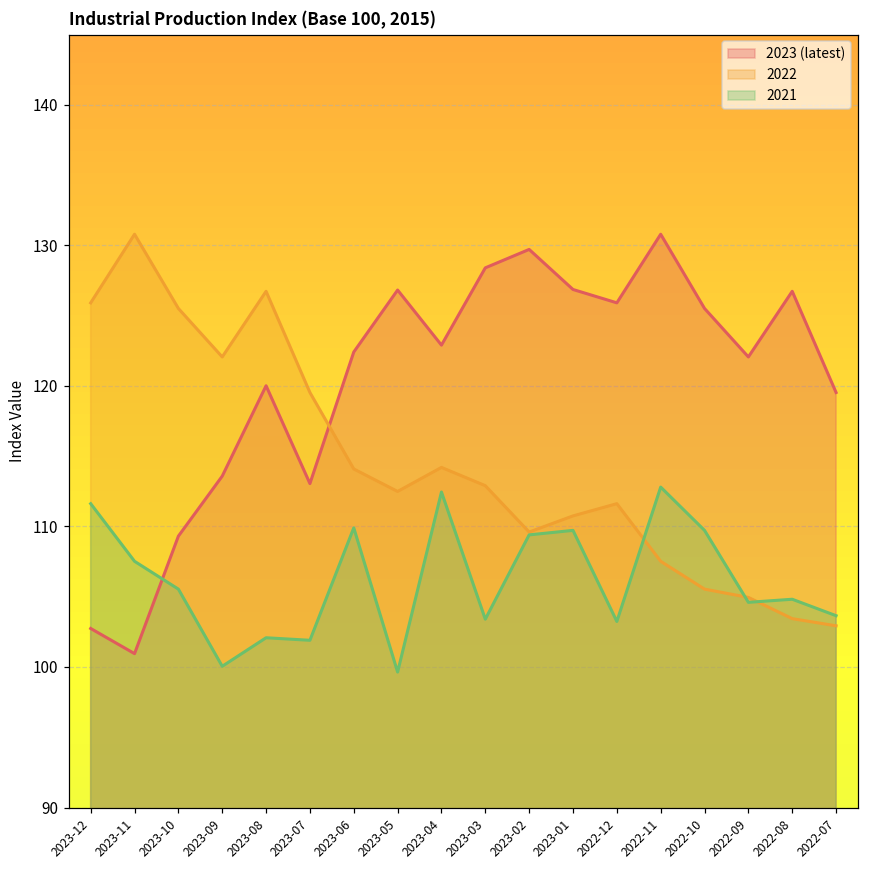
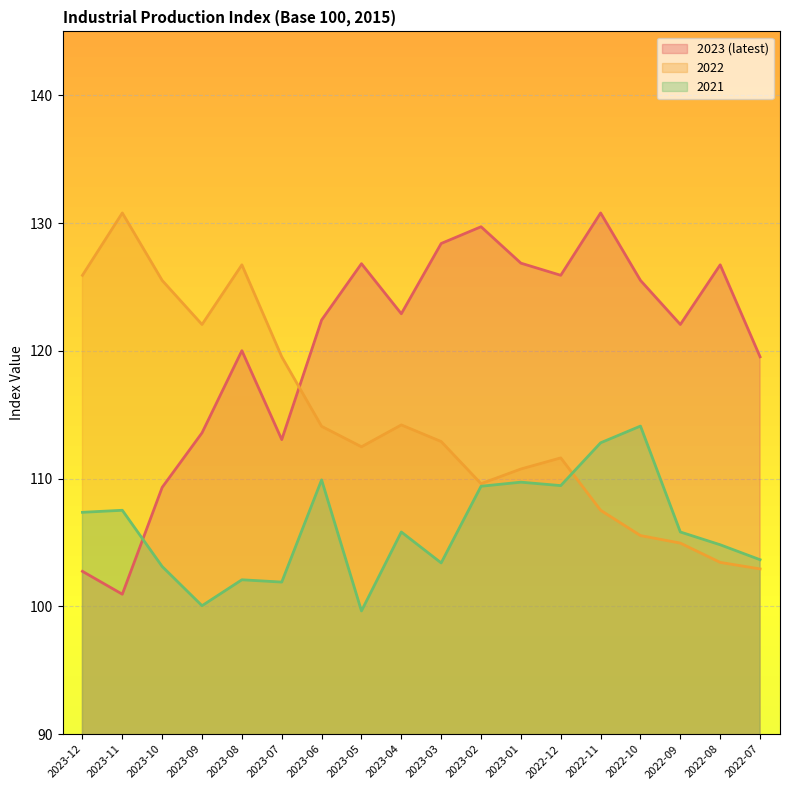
2021, 2023-12: 111.6 -> 107.4
2021, 2023-10: 105.5 -> 103.1
2021, 2023-04: 112.5 -> 105.8
2021, 2022-12: 103.2 -> 109.5
2021, 2022-10: 109.7 -> 114.1
2021, 2022-09: 104.6 -> 105.8
